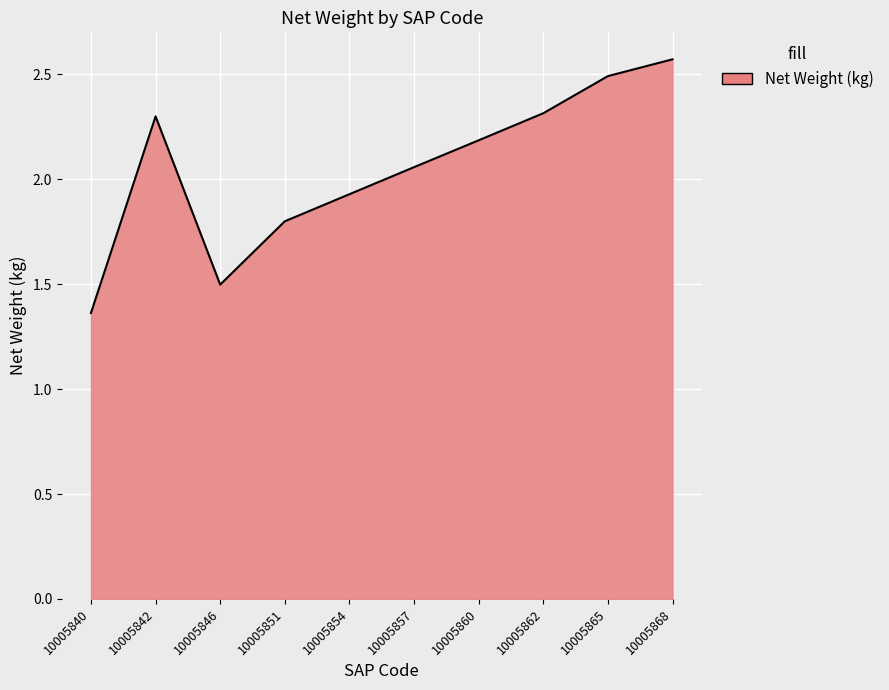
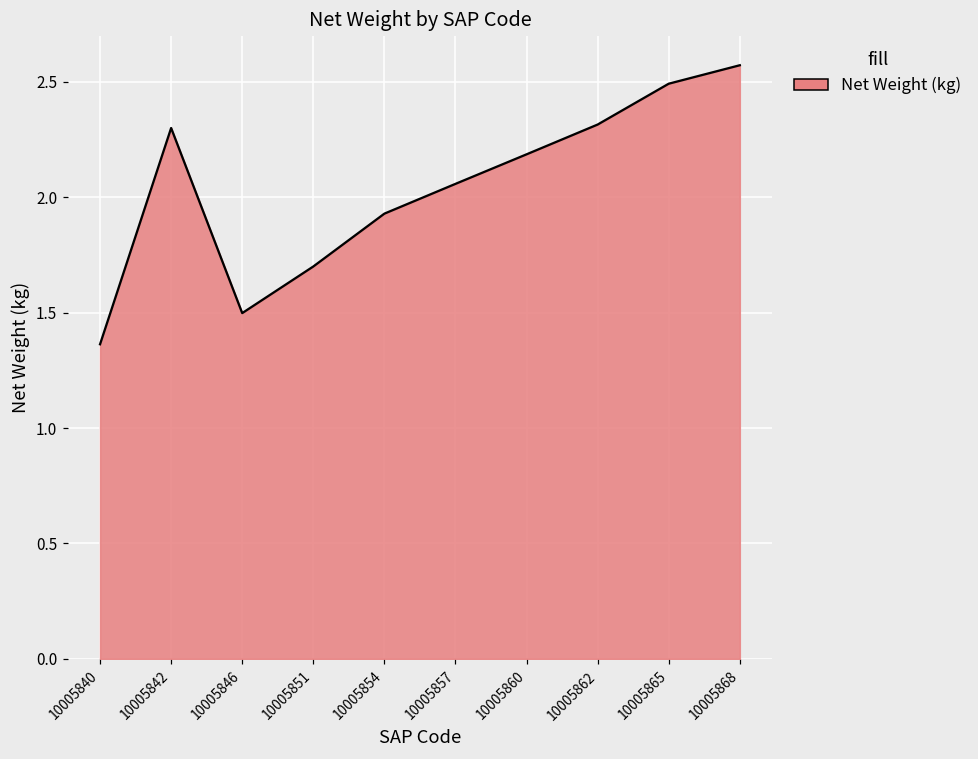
10005851: 1.8 -> 1.7
